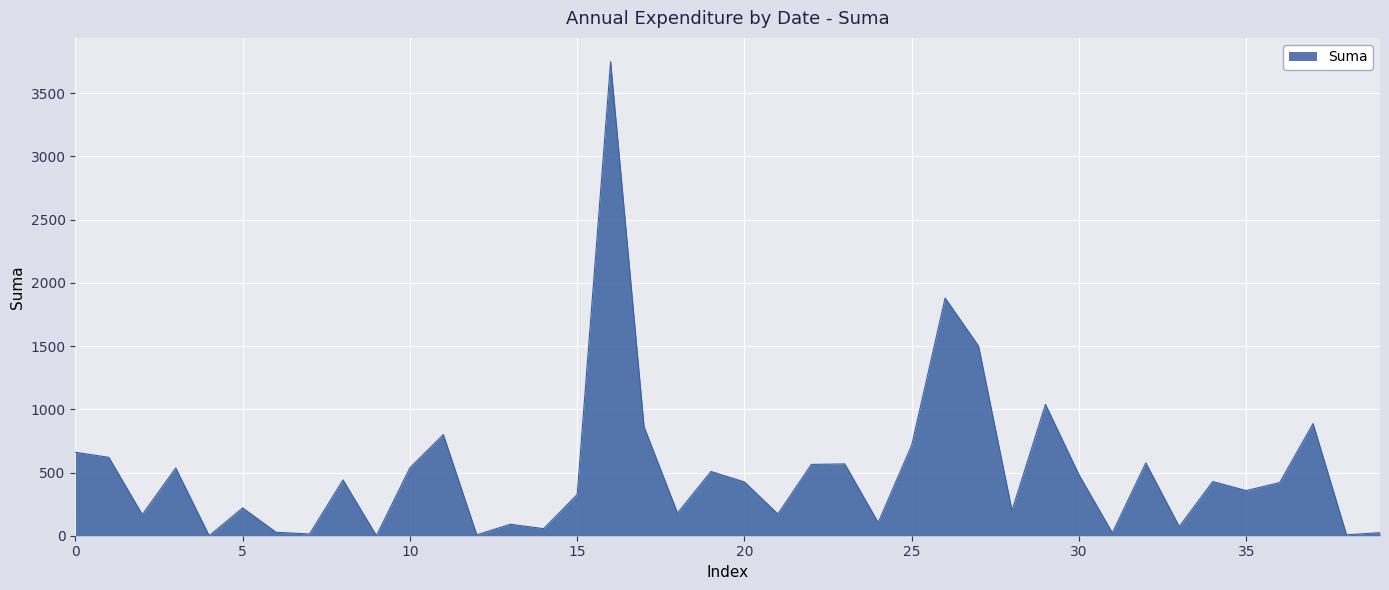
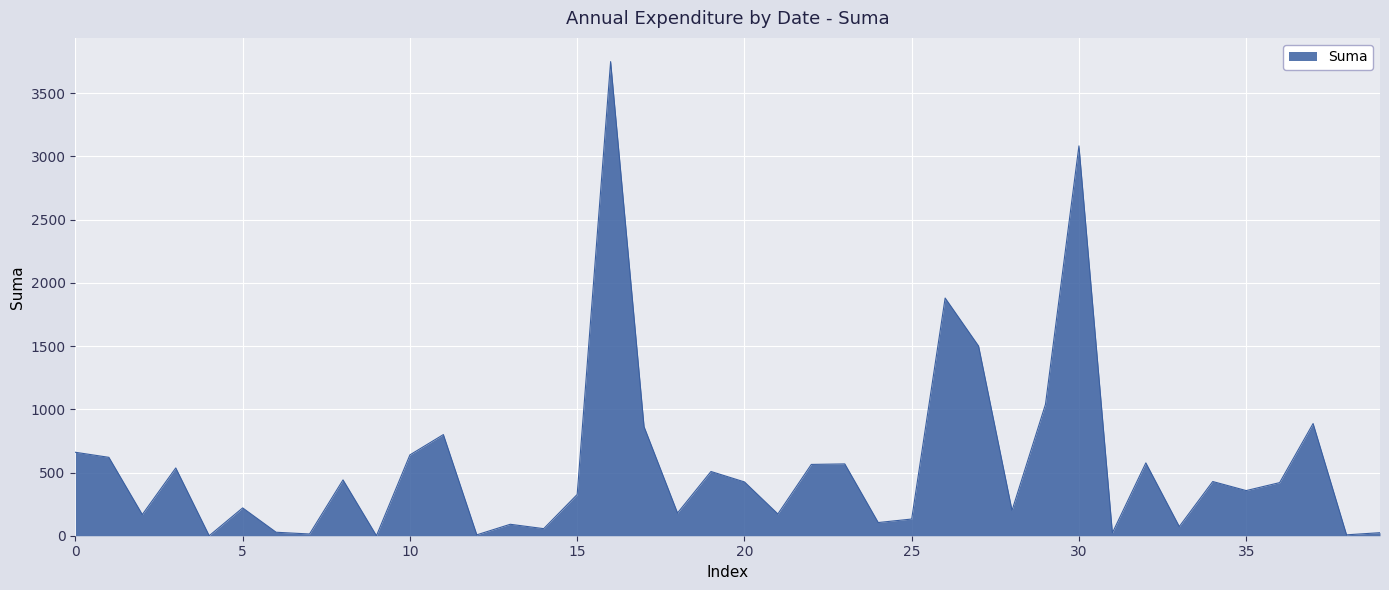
10: 540 -> 640
25: 720 -> 130
30: 480 -> 3080
